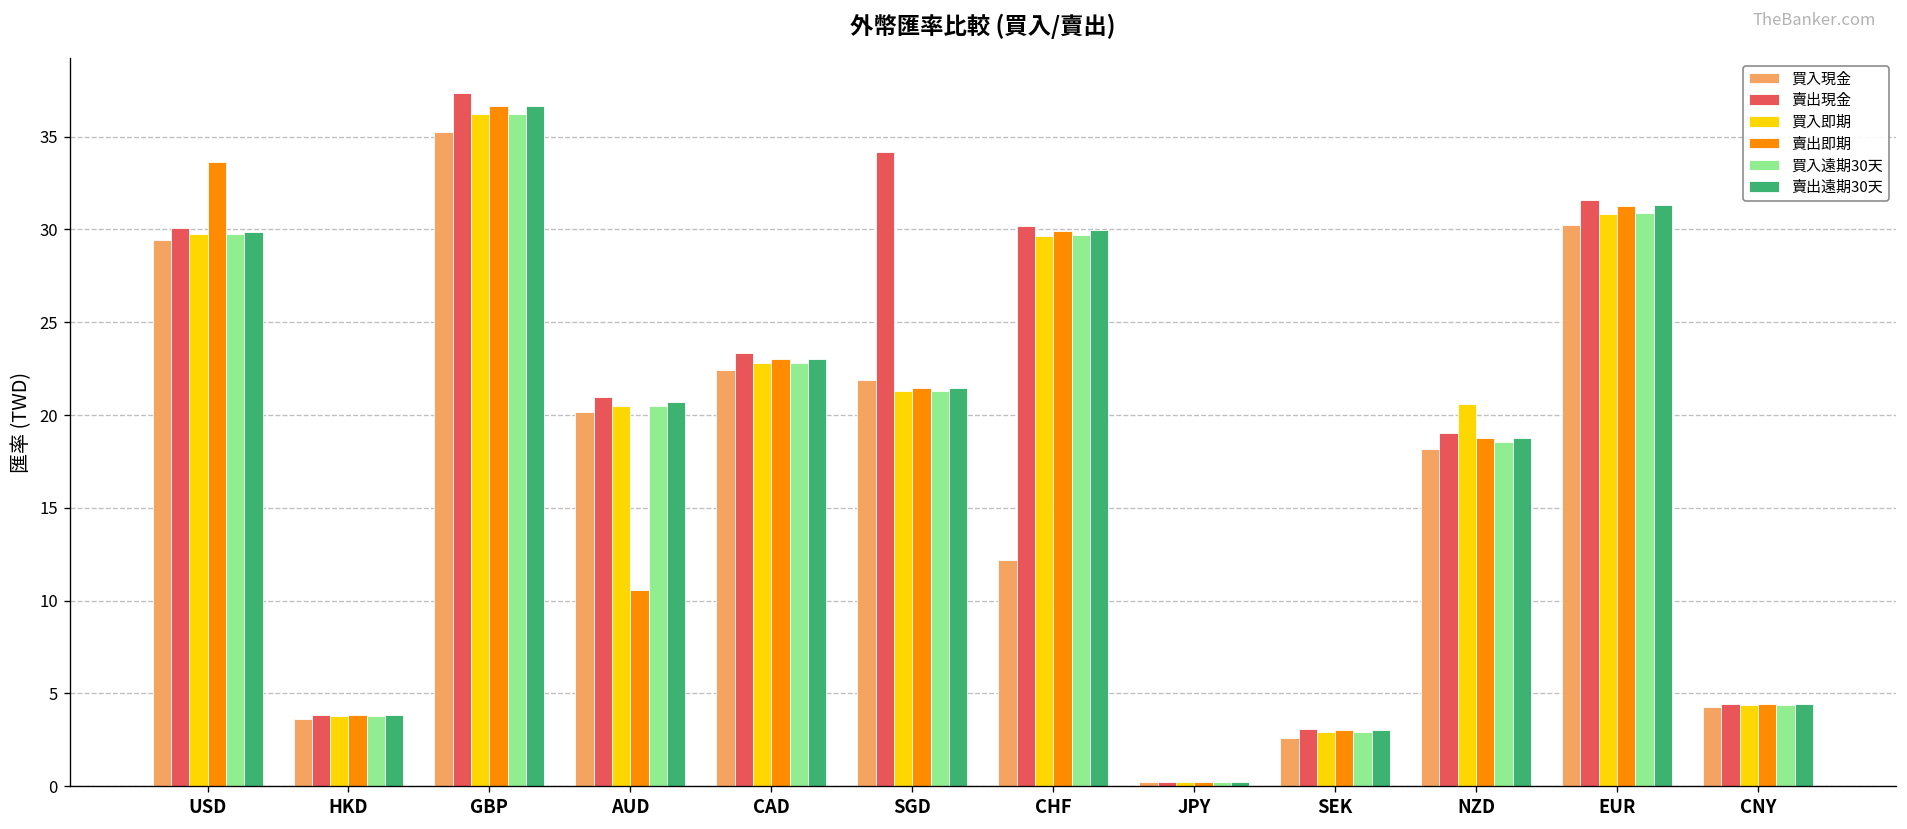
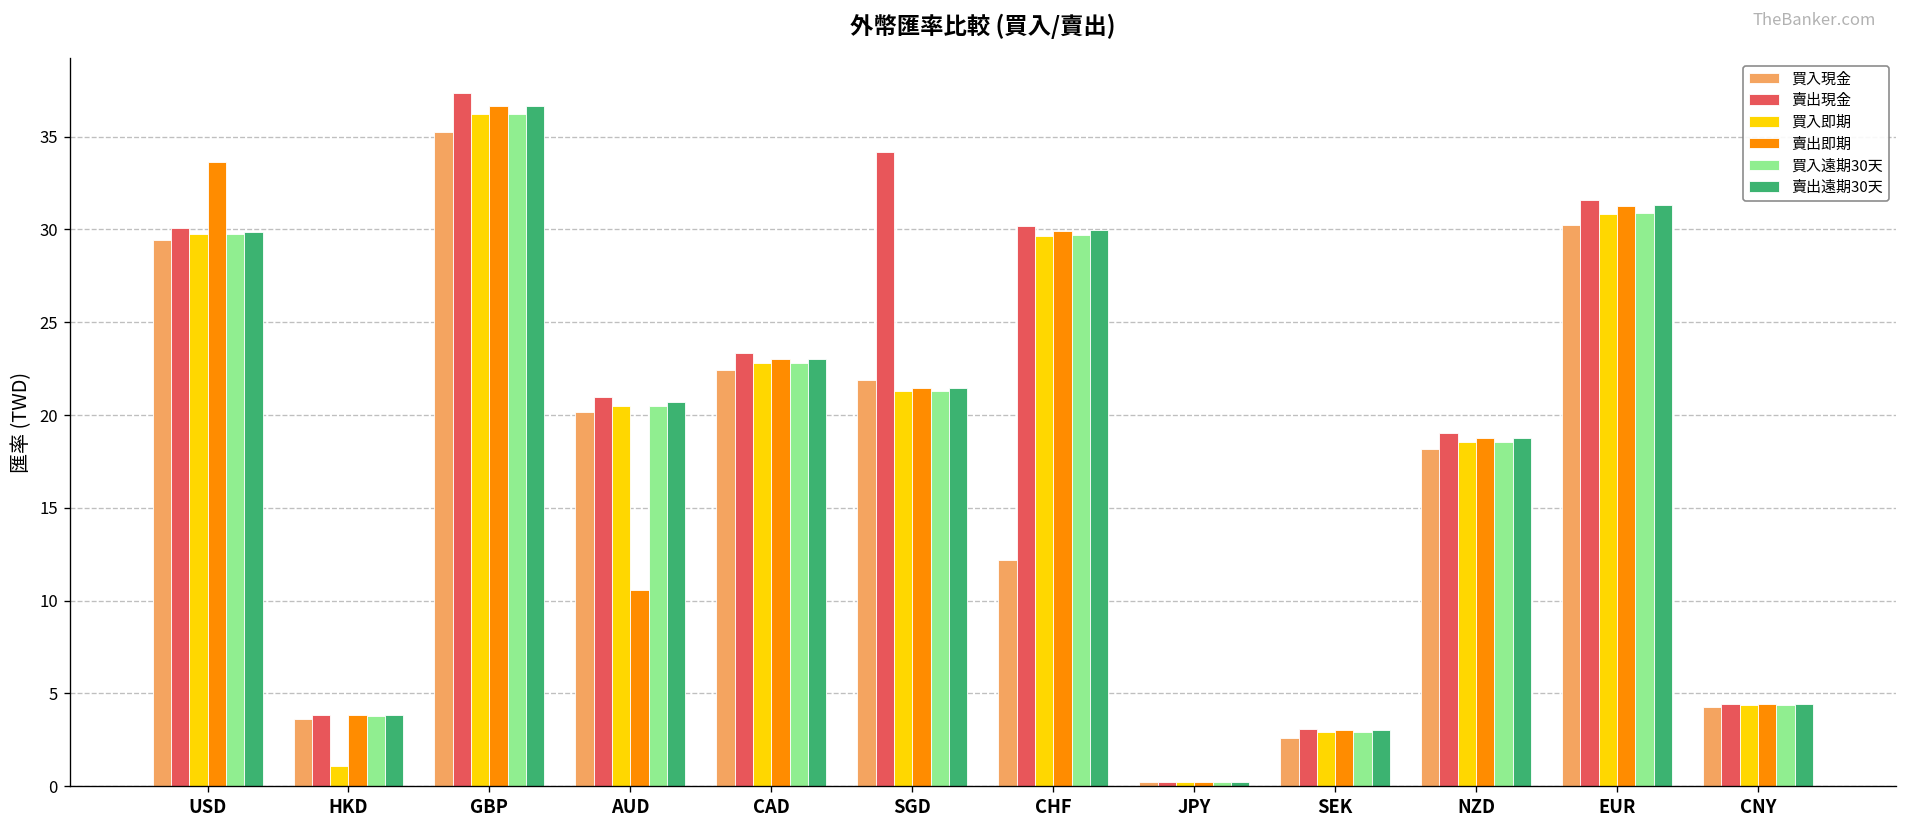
買入即期, HKD: 3.8 -> 1.1
買入即期, NZD: 20.6 -> 18.5
